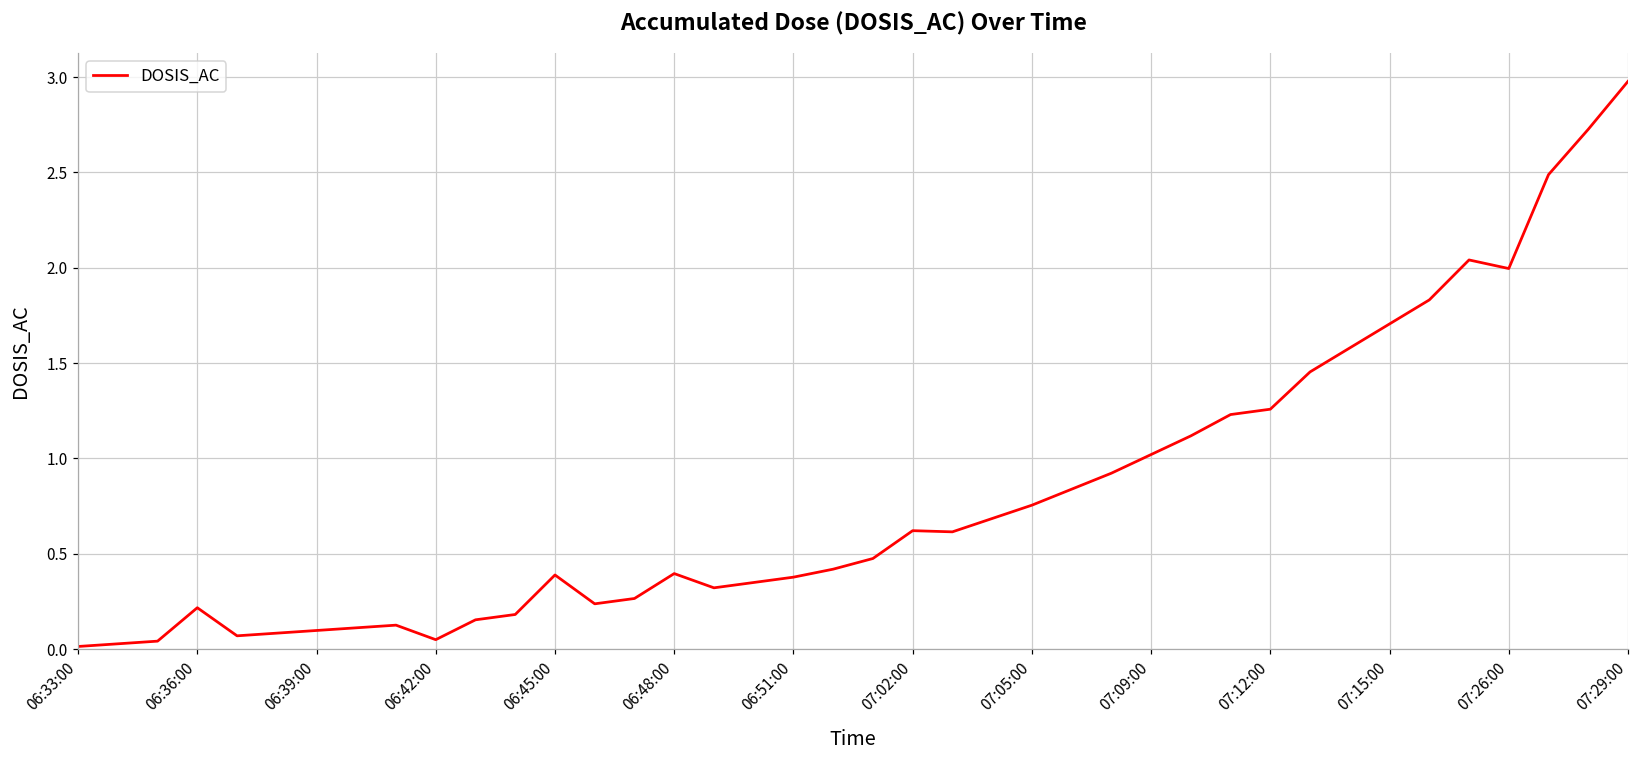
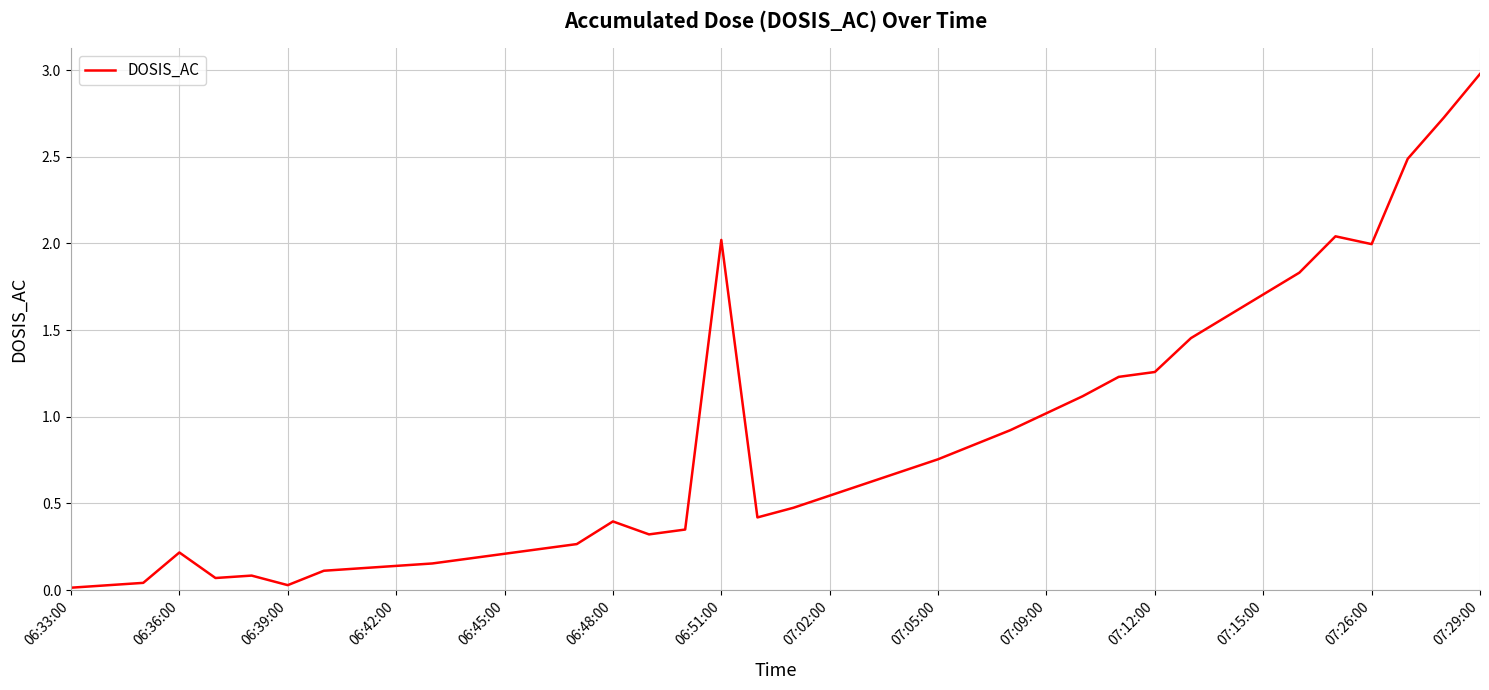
06:39:00: 0.10 -> 0.03
06:42:00: 0.05 -> 0.14
06:45:00: 0.39 -> 0.21
06:51:00: 0.38 -> 2.02
07:02:00: 0.62 -> 0.55
